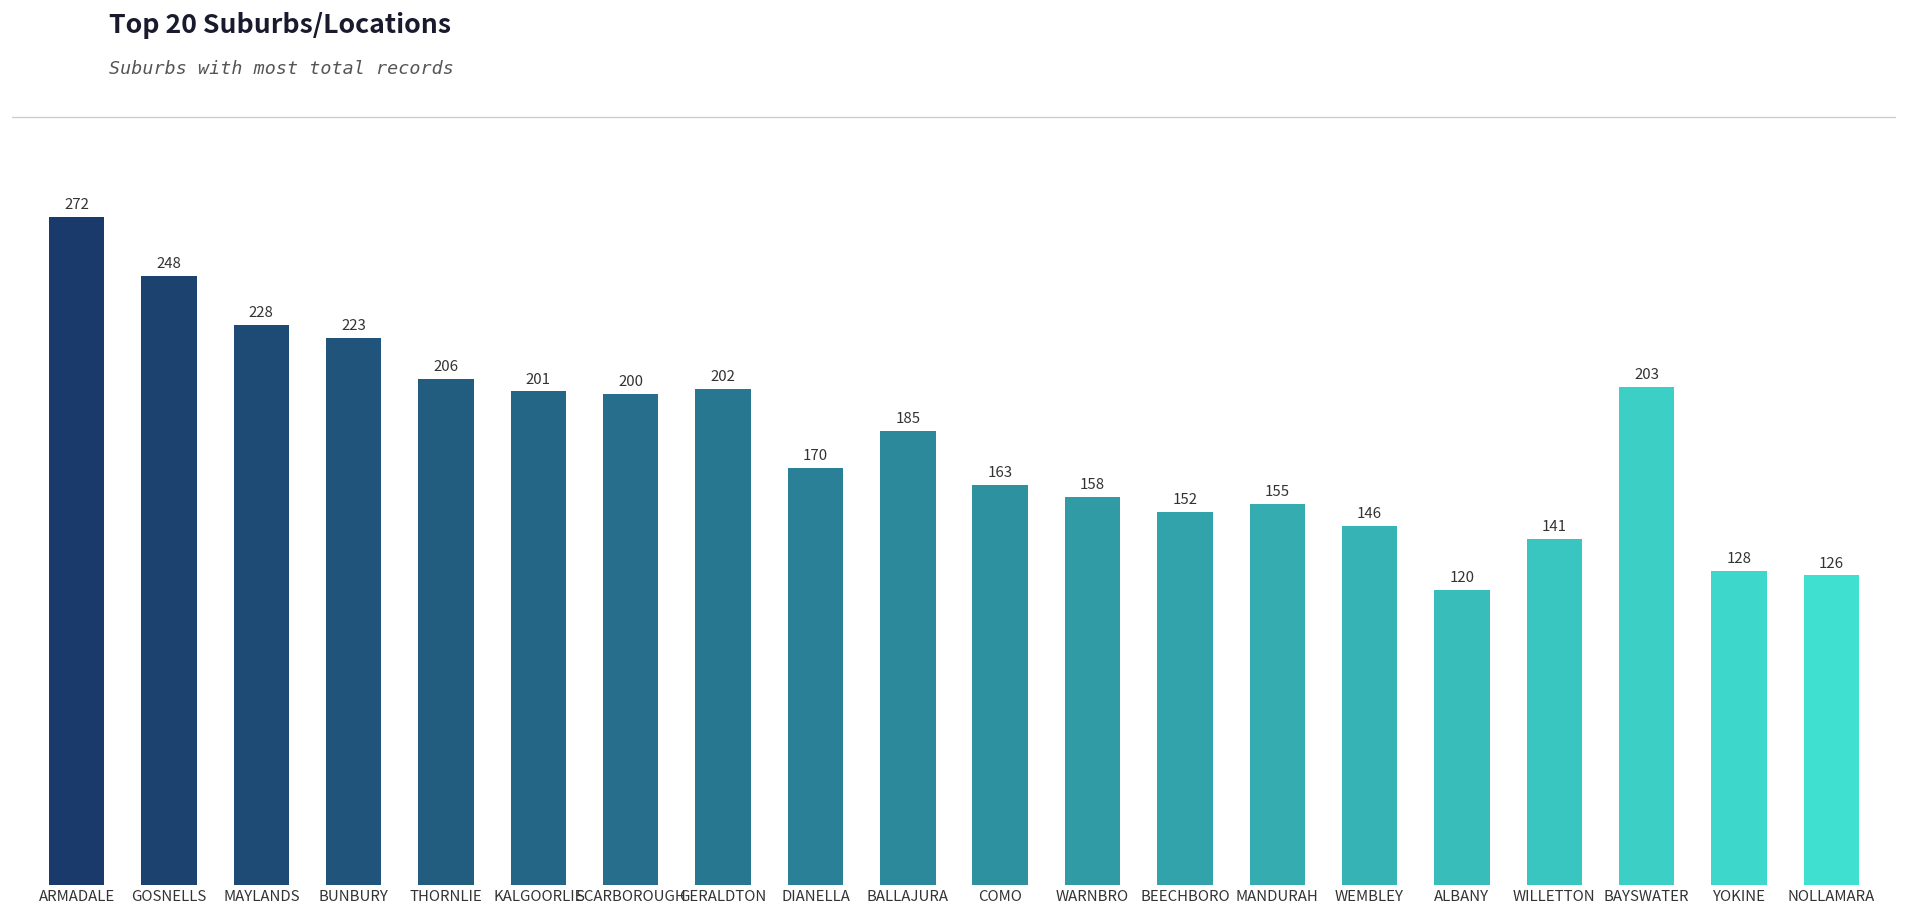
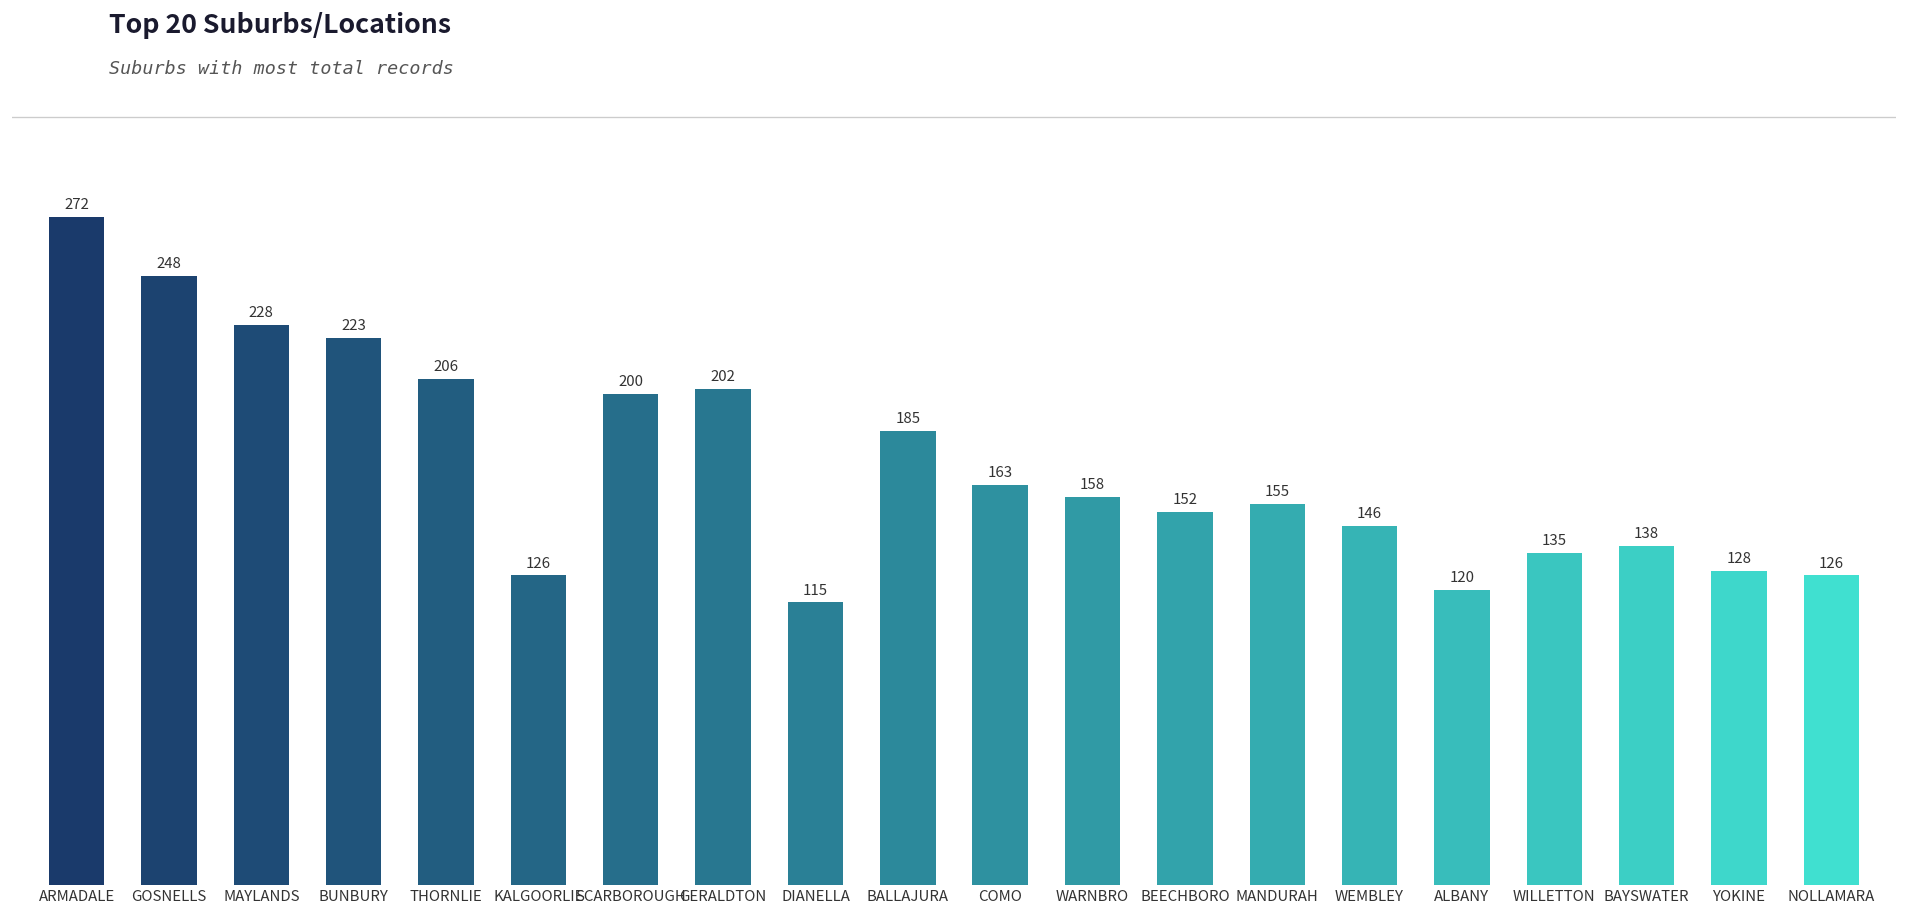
KALGOORLIE: 201 -> 126
DIANELLA: 170 -> 115
WILLETTON: 141 -> 135
BAYSWATER: 203 -> 138
